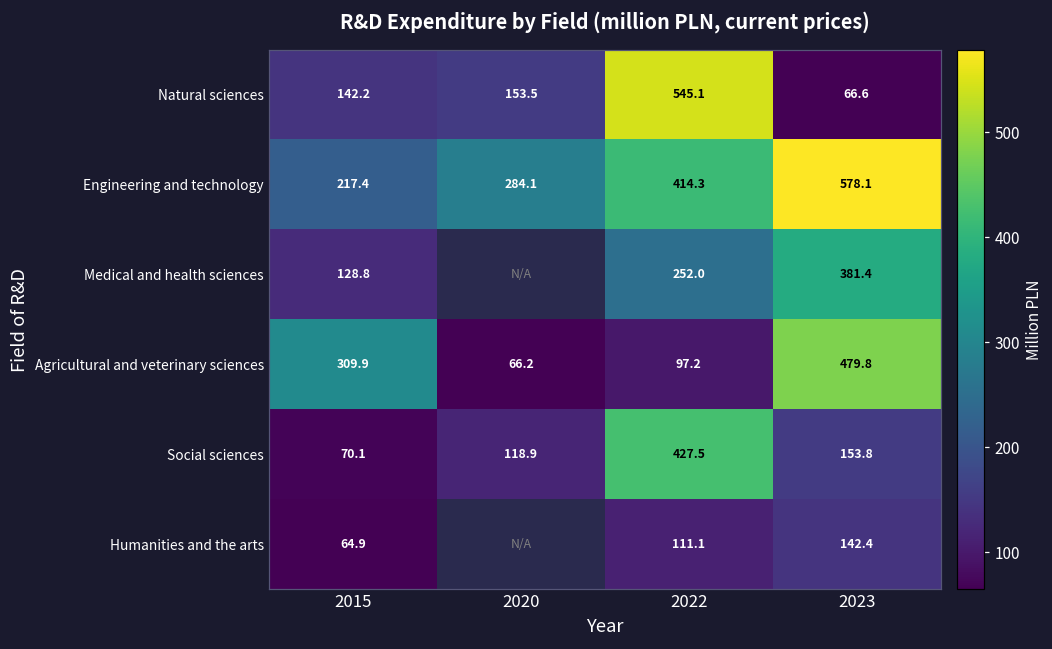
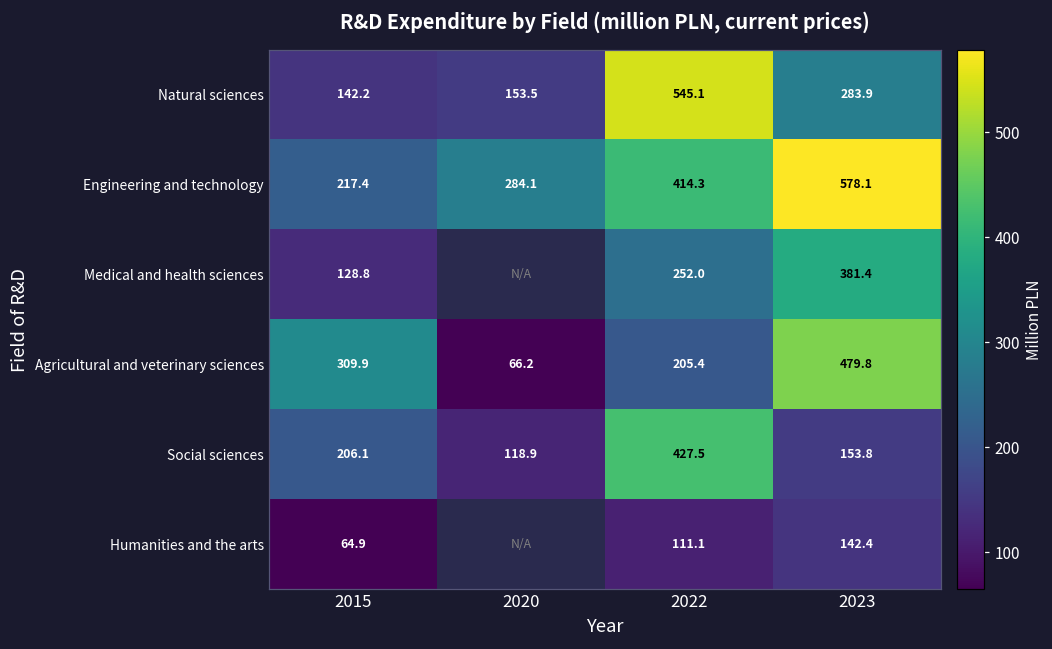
Natural sciences, 2023: 66.6 -> 283.9
Agricultural and veterinary sciences, 2022: 97.2 -> 205.4
Social sciences, 2015: 70.1 -> 206.1
